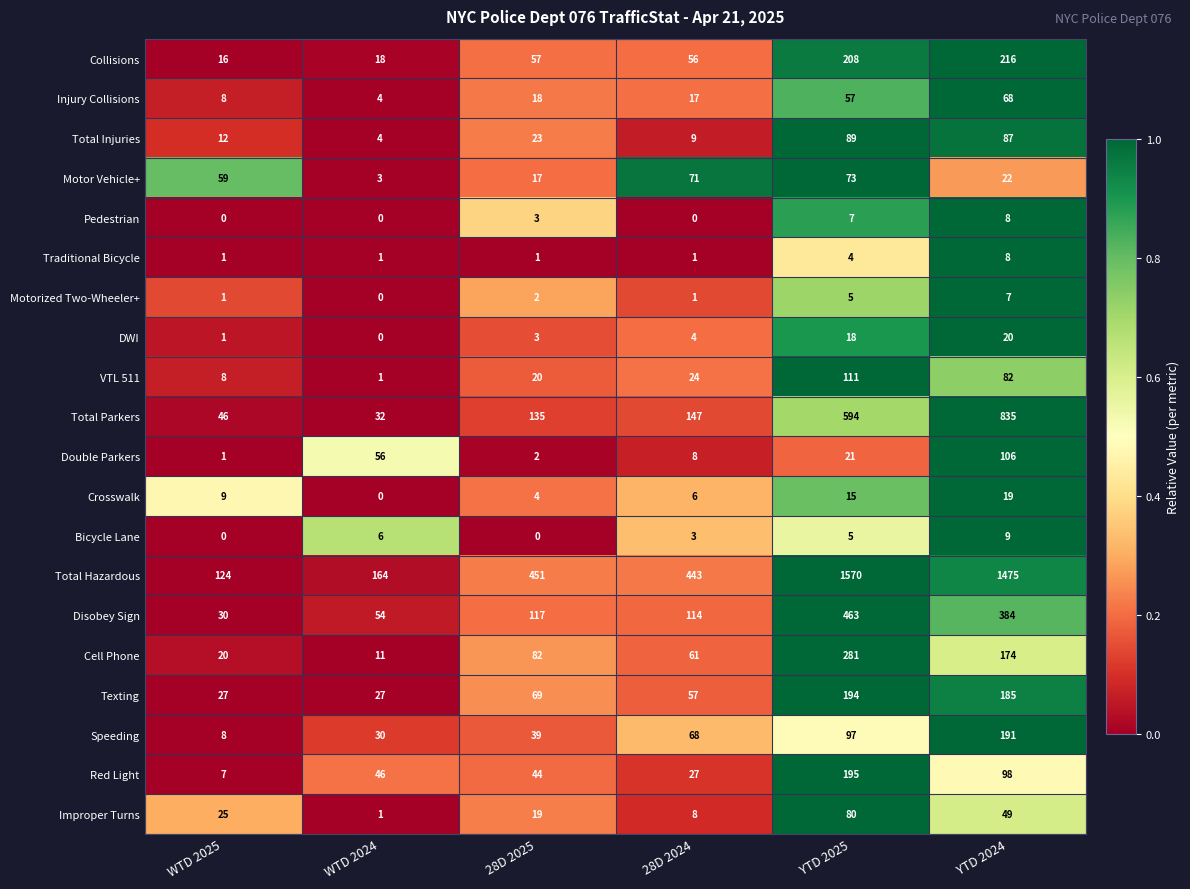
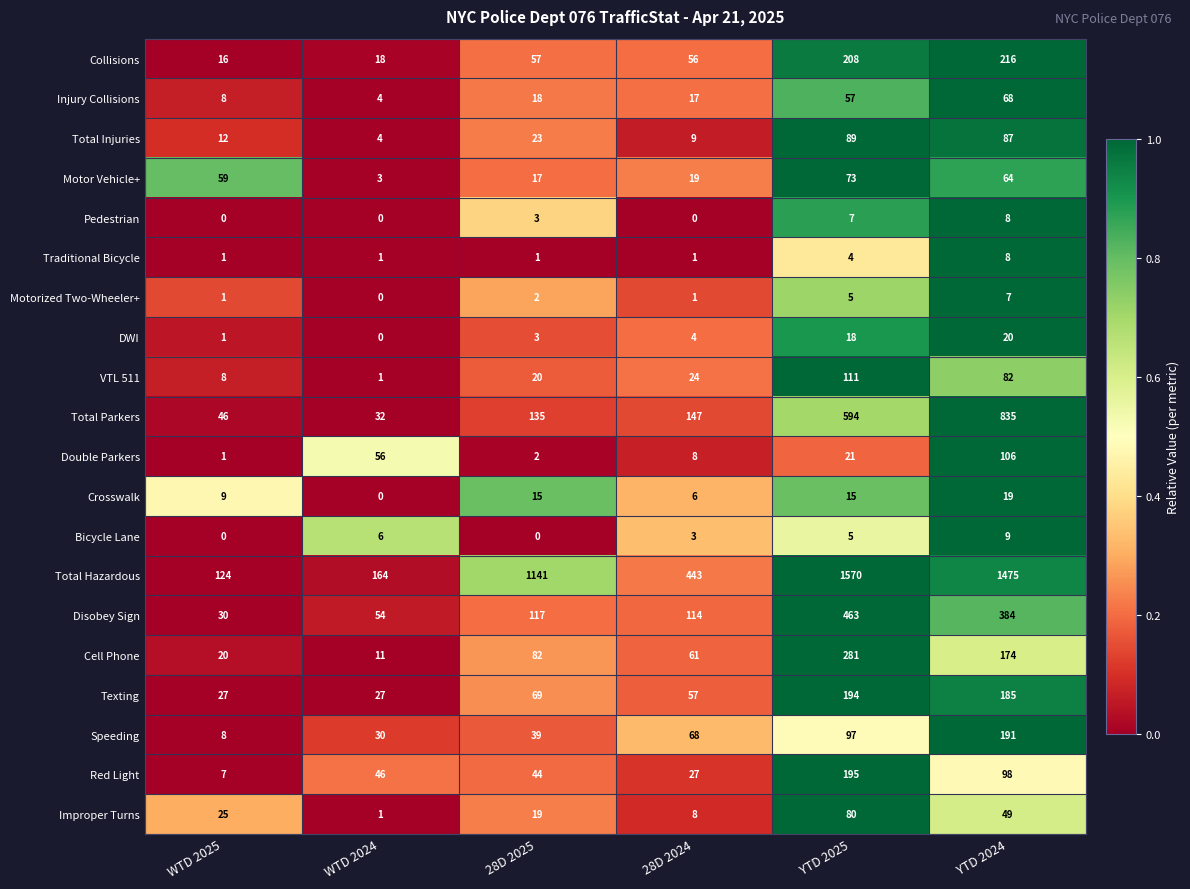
Motor Vehicle+, 28D 2024: 71 -> 19
Motor Vehicle+, YTD 2024: 22 -> 64
Crosswalk, 28D 2025: 4 -> 15
Total Hazardous, 28D 2025: 451 -> 1141
